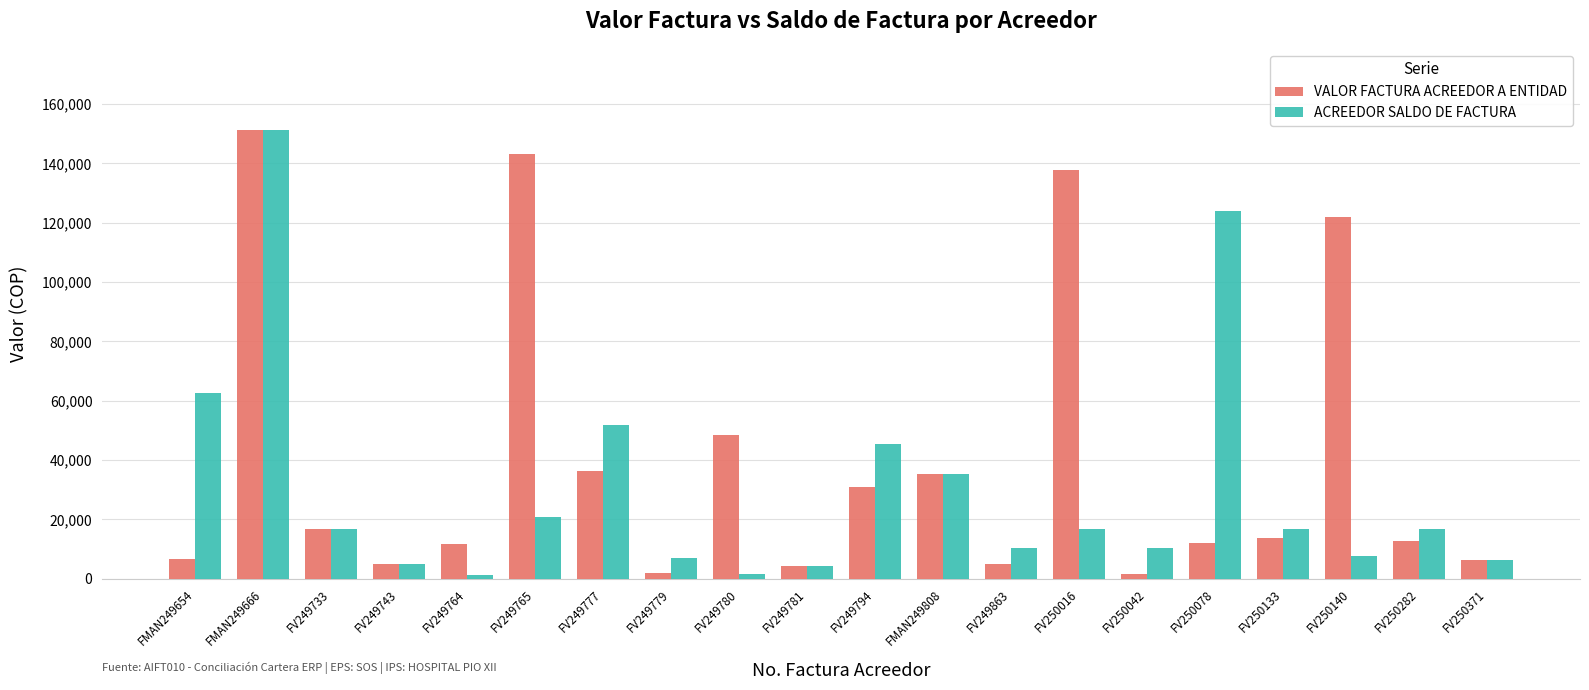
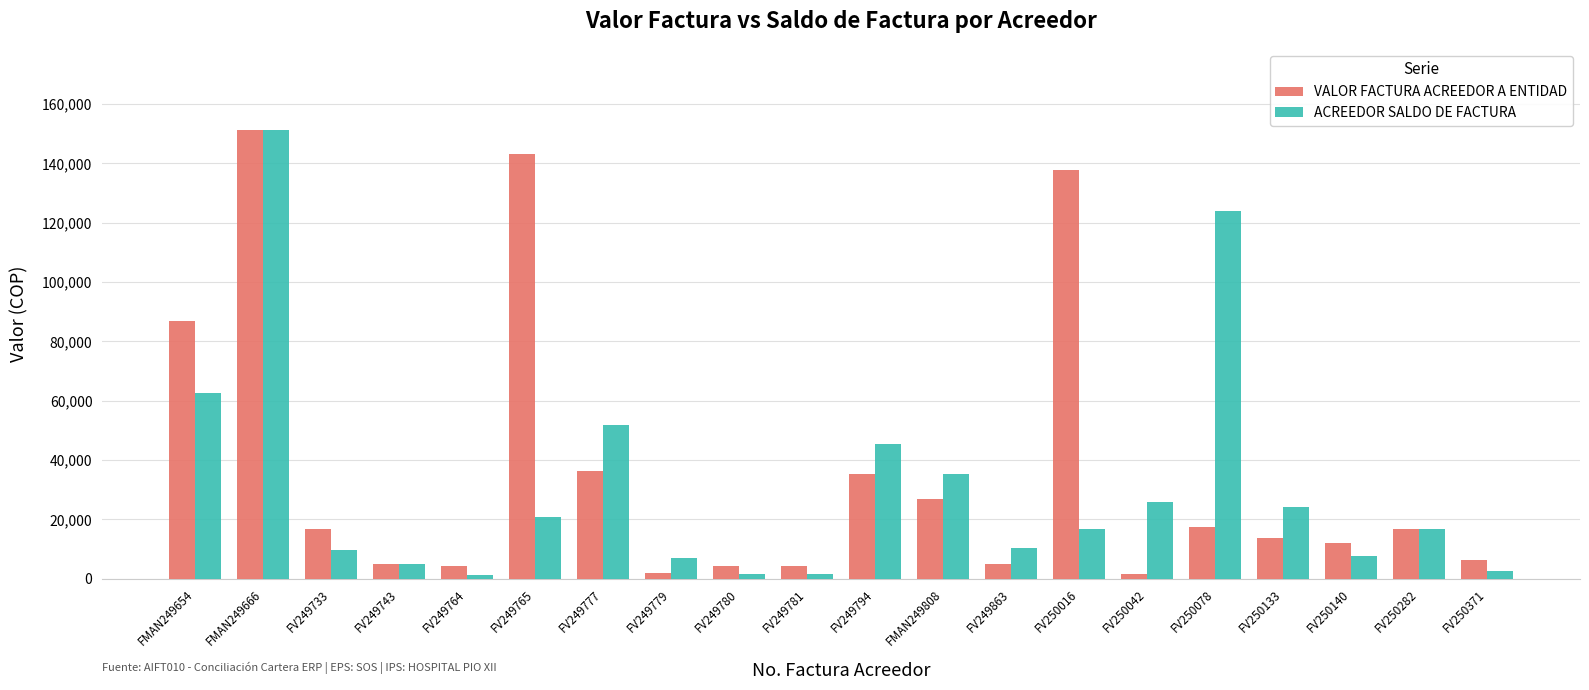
VALOR FACTURA ACREEDOR A ENTIDAD, FMAN249654: 7,000 -> 87,000
ACREEDOR SALDO DE FACTURA, FV249733: 17,000 -> 10,000
VALOR FACTURA ACREEDOR A ENTIDAD, FV249764: 12,000 -> 4,000
VALOR FACTURA ACREEDOR A ENTIDAD, FV249780: 48,000 -> 4,000
ACREEDOR SALDO DE FACTURA, FV249781: 4,000 -> 2,000
VALOR FACTURA ACREEDOR A ENTIDAD, FV249794: 31,000 -> 35,000
VALOR FACTURA ACREEDOR A ENTIDAD, FMAN249808: 35,000 -> 27,000
ACREEDOR SALDO DE FACTURA, FV250042: 10,000 -> 26,000
VALOR FACTURA ACREEDOR A ENTIDAD, FV250078: 12,000 -> 18,000
ACREEDOR SALDO DE FACTURA, FV250133: 17,000 -> 24,000
VALOR FACTURA ACREEDOR A ENTIDAD, FV250140: 122,000 -> 12,000
VALOR FACTURA ACREEDOR A ENTIDAD, FV250282: 13,000 -> 17,000
ACREEDOR SALDO DE FACTURA, FV250371: 6,000 -> 2,000
